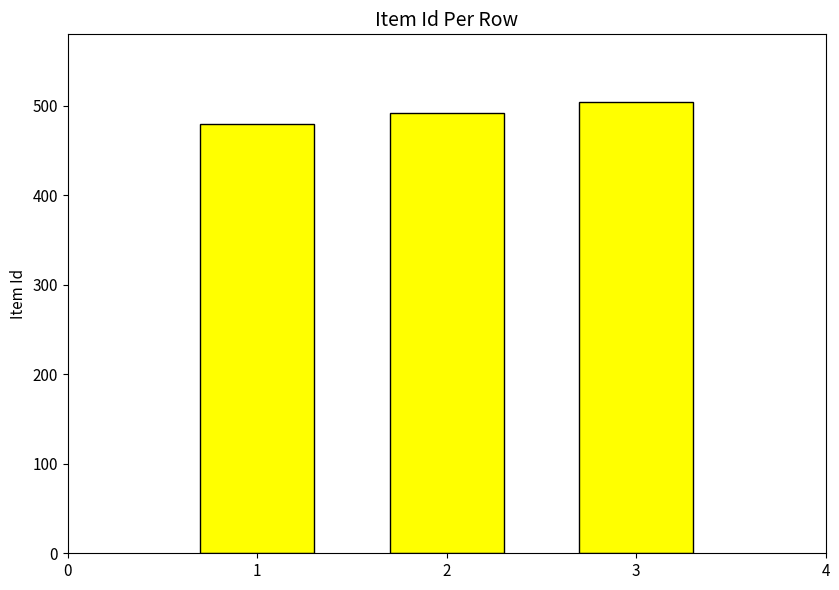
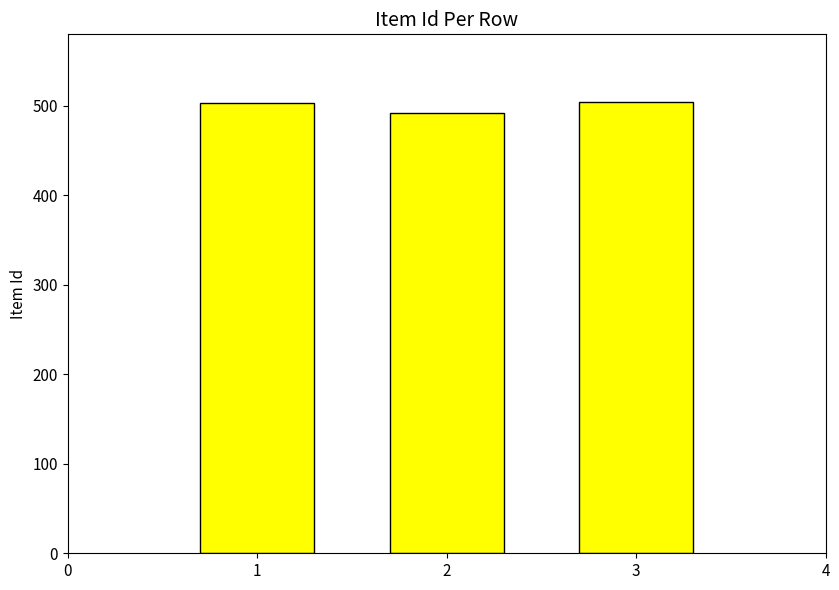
1: 480 -> 500
